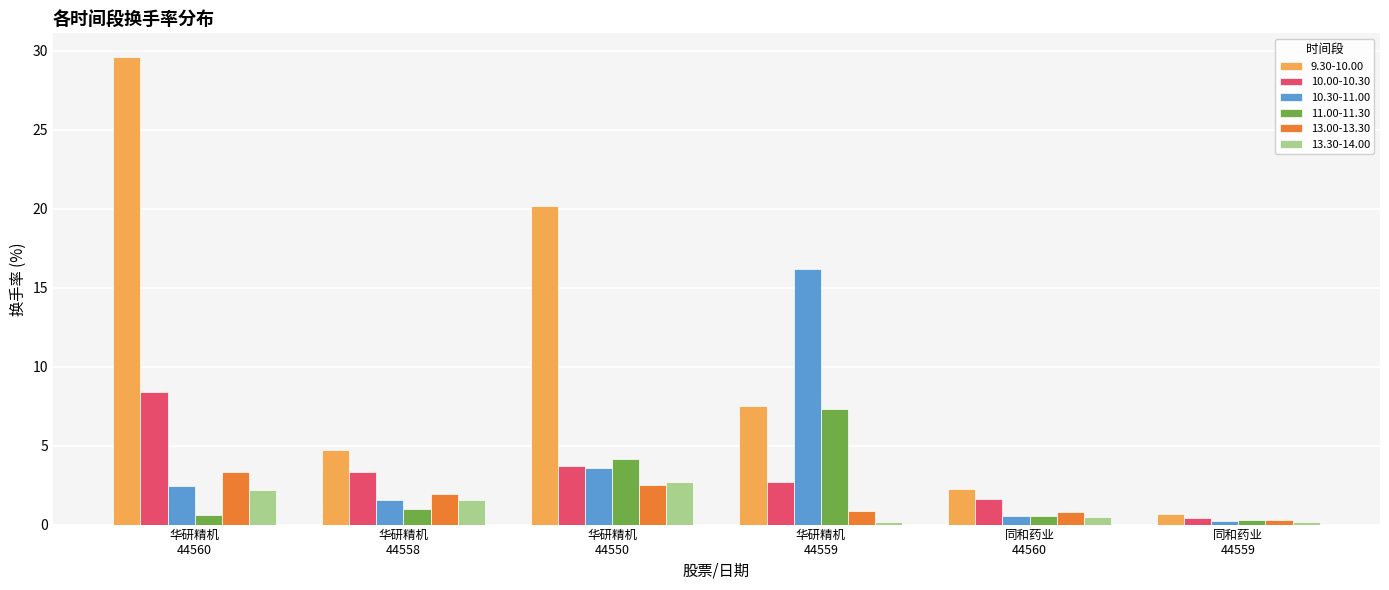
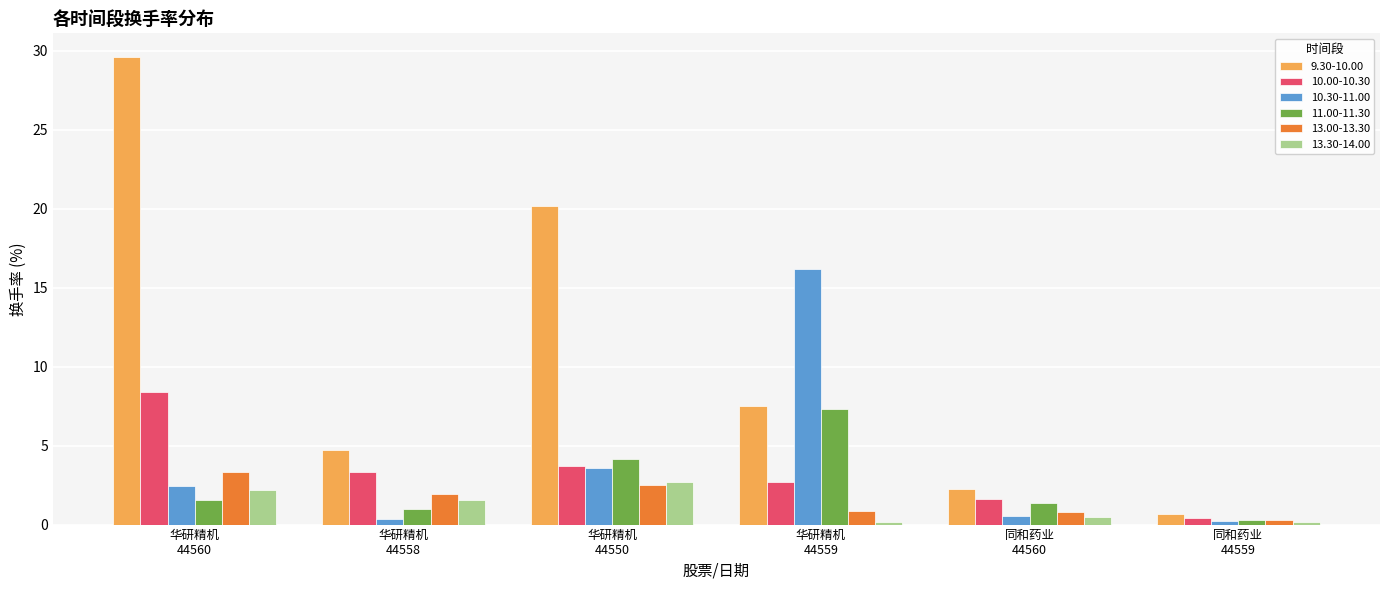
11.00-11.30, 华研精机 44560: 0.6 -> 1.5
10.30-11.00, 华研精机 44558: 1.5 -> 0.4
11.00-11.30, 同和药业 44560: 0.6 -> 1.4
